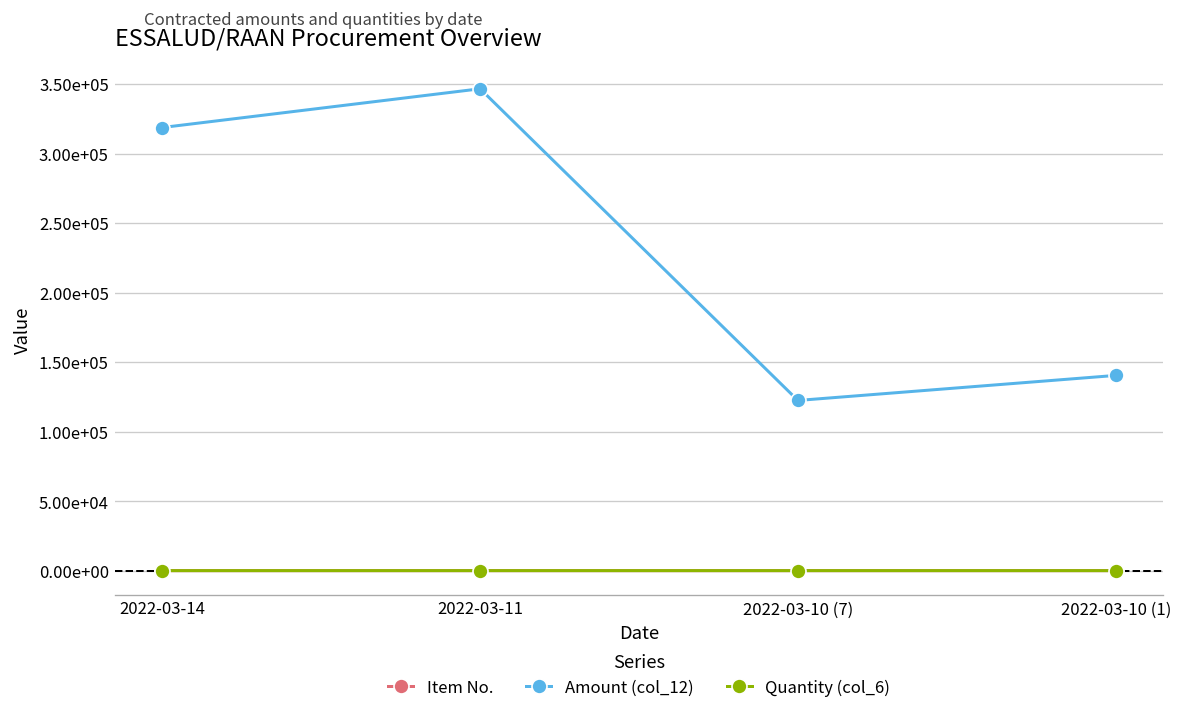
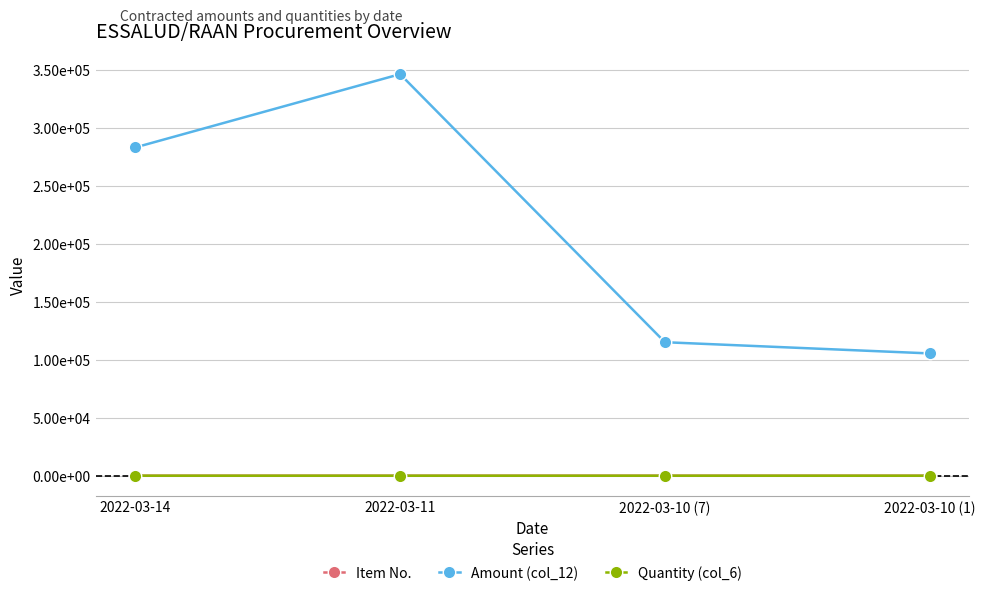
Amount (col_12), 2022-03-14: 319000 -> 283000
Amount (col_12), 2022-03-10 (7): 122000 -> 115000
Amount (col_12), 2022-03-10 (1): 140000 -> 106000
